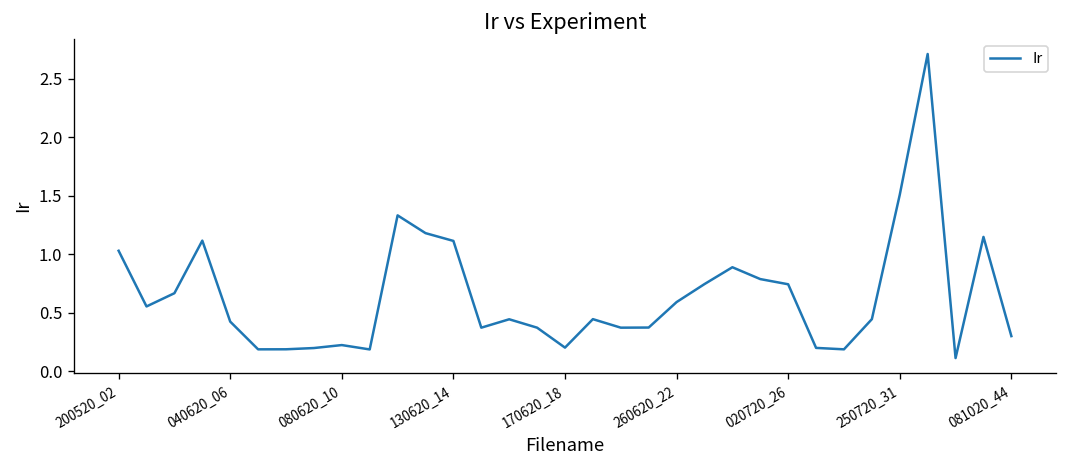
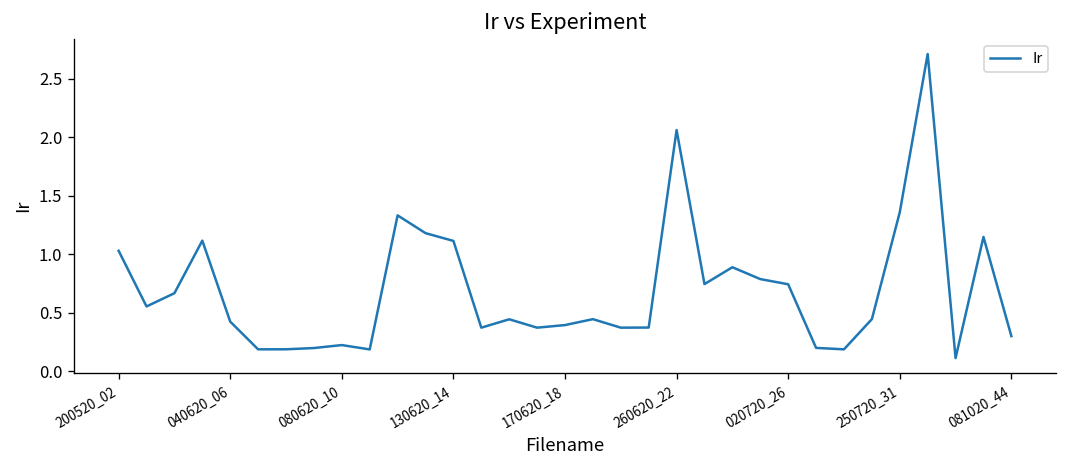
170620_18: 0.2 -> 0.4
260620_22: 0.6 -> 2.1
250720_31: 1.5 -> 1.4
